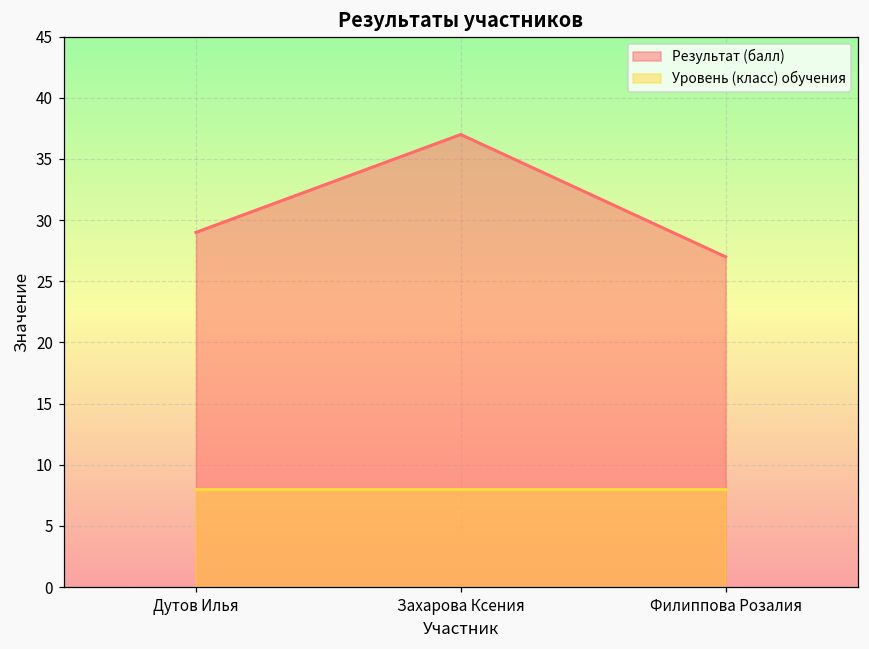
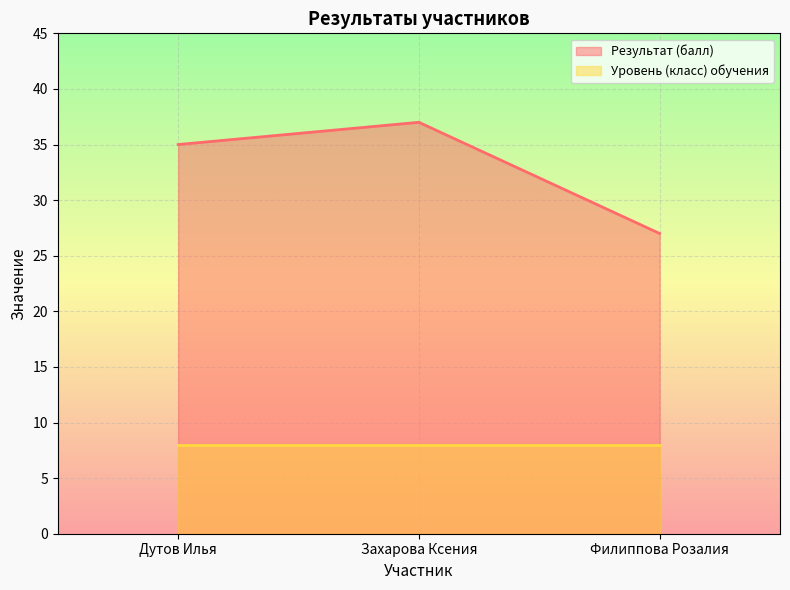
Результат (балл), Дутов Илья: 29 -> 35
